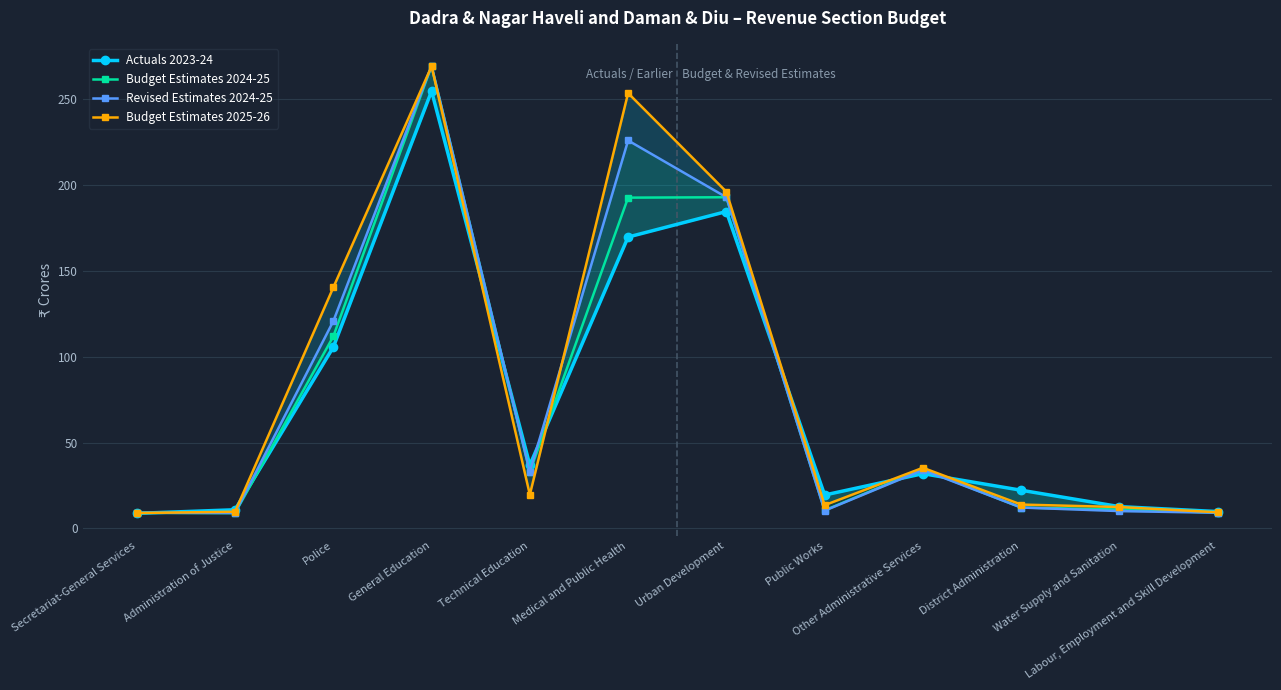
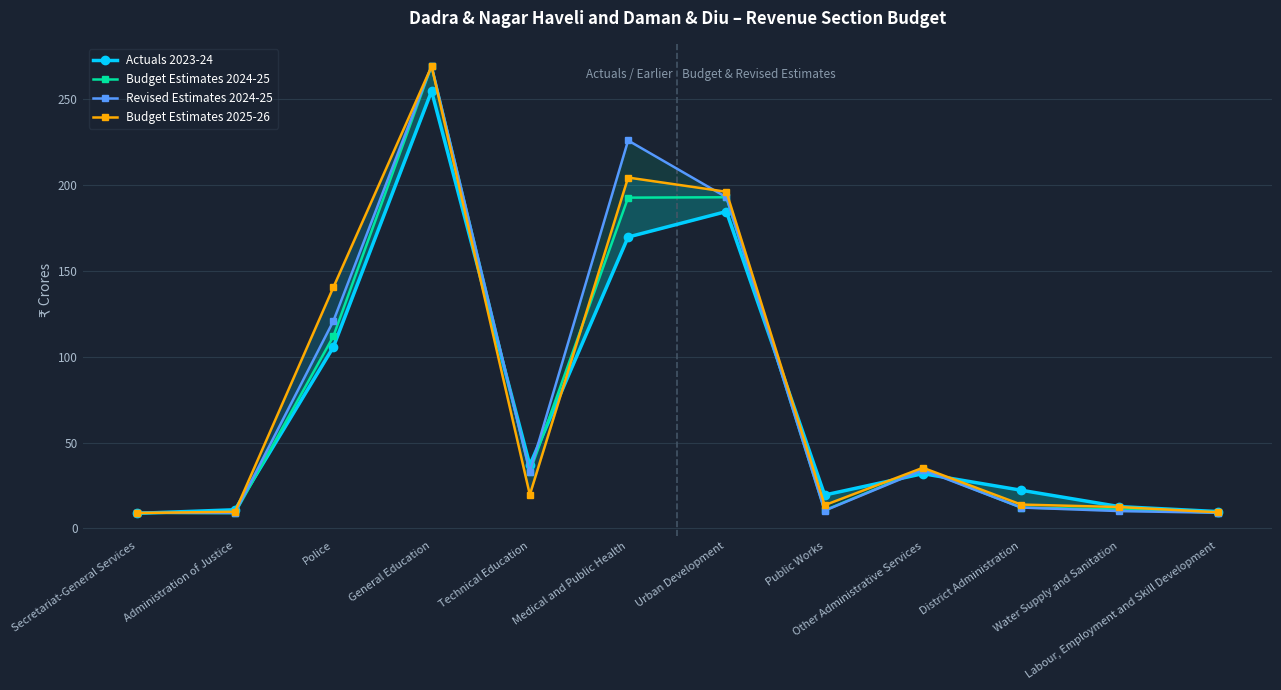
Budget Estimates 2025-26, Medical and Public Health: 253 -> 204
